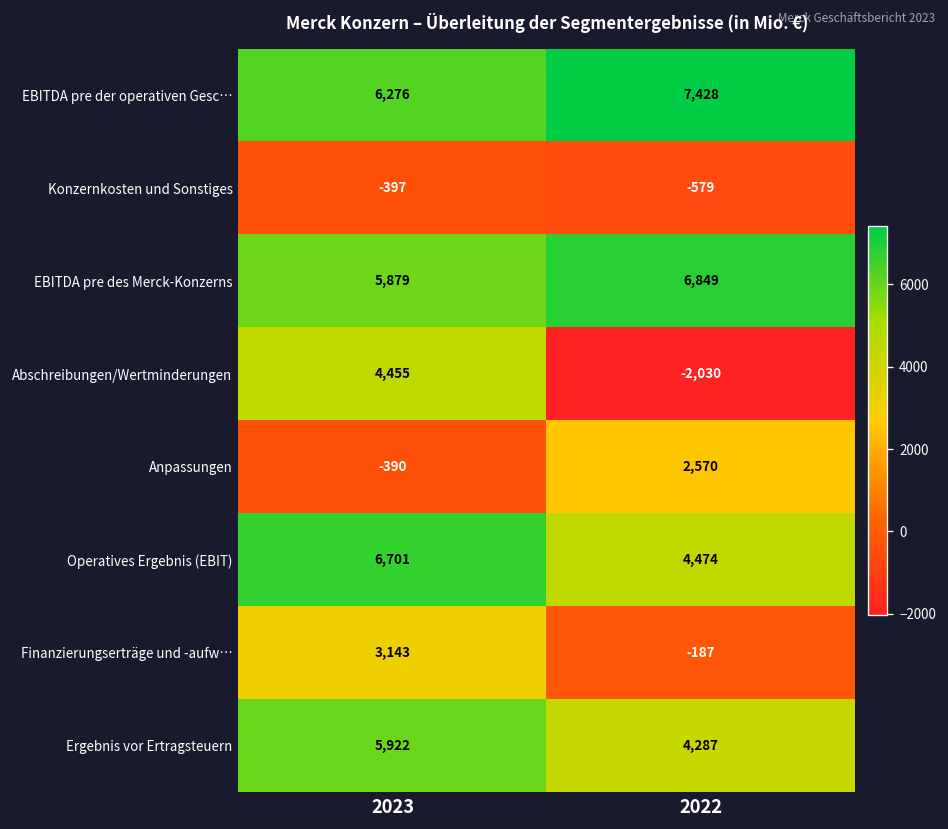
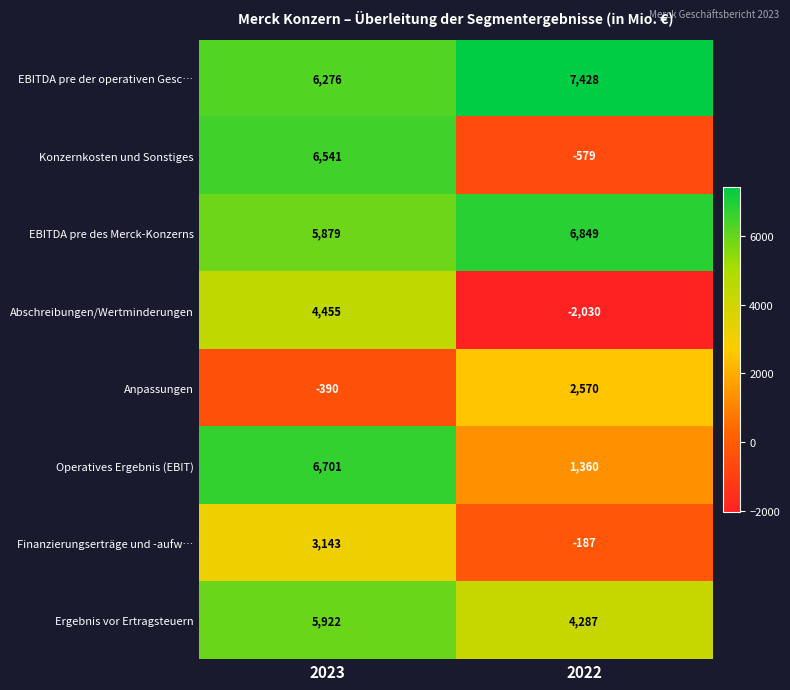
Konzernkosten und Sonstiges, 2023: -397 -> 6,541
Operatives Ergebnis (EBIT), 2022: 4,474 -> 1,360
